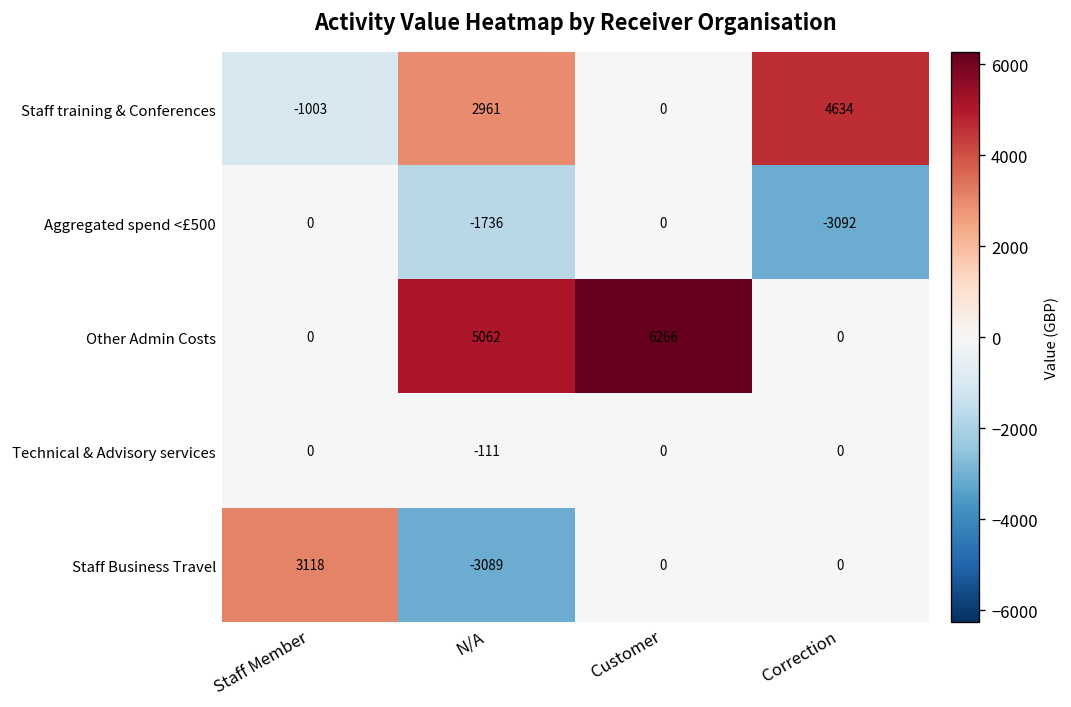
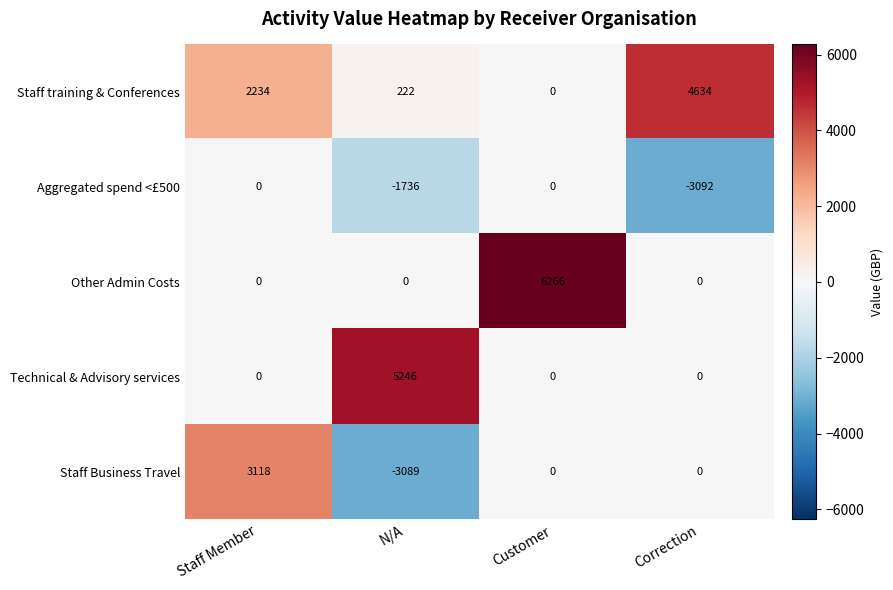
Staff training & Conferences, Staff Member: -1003 -> 2234
Staff training & Conferences, N/A: 2961 -> 222
Other Admin Costs, N/A: 5062 -> 0
Technical & Advisory services, N/A: -111 -> 5246
